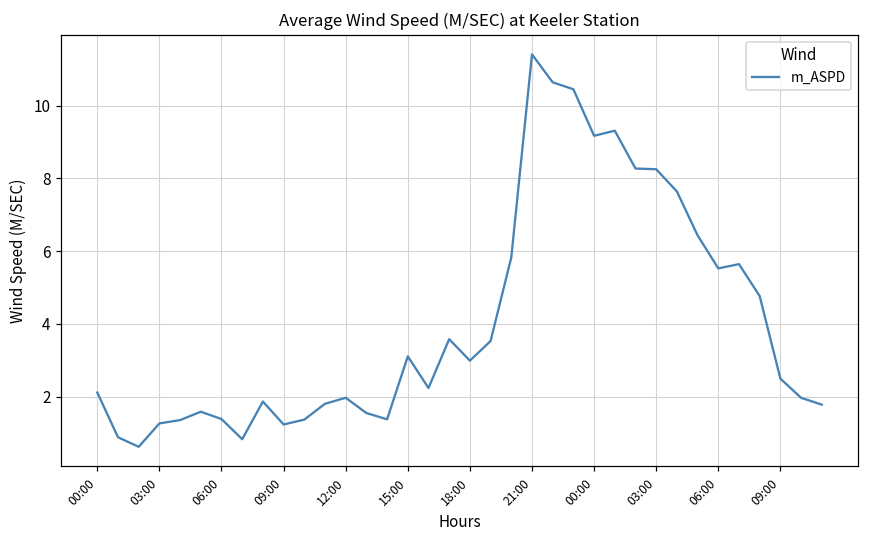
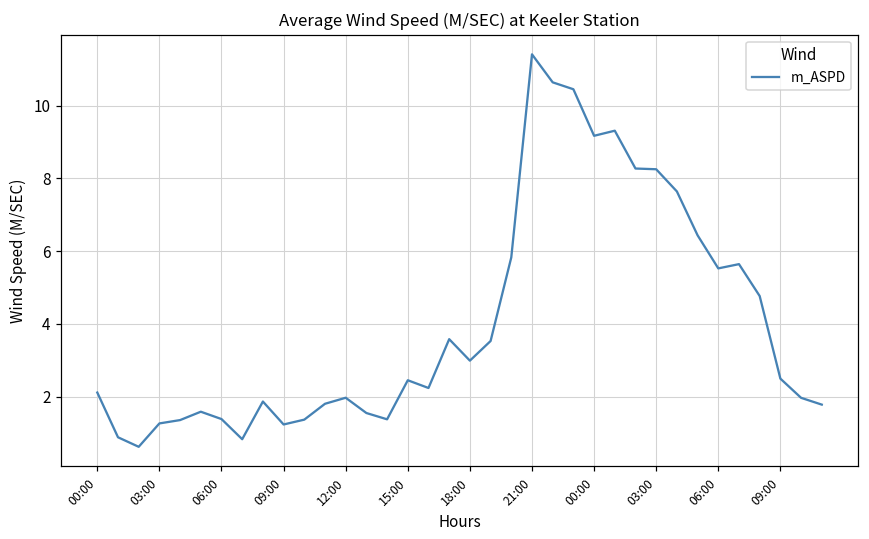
15:00: 3.1 -> 2.4
